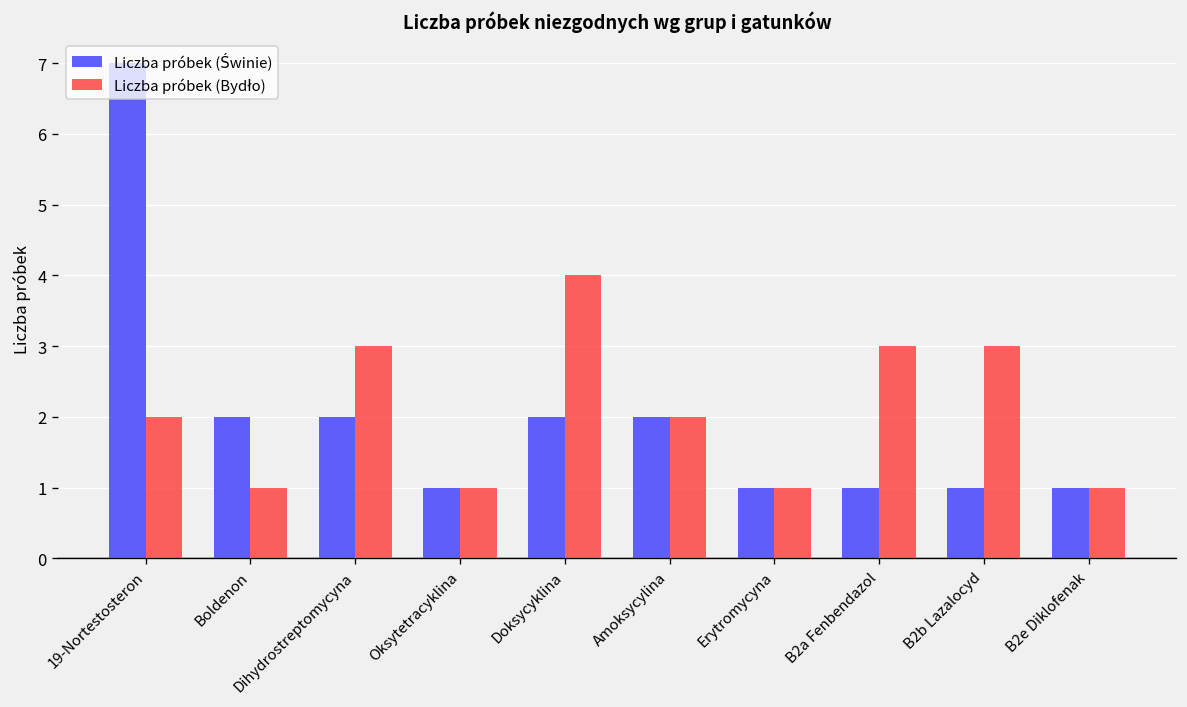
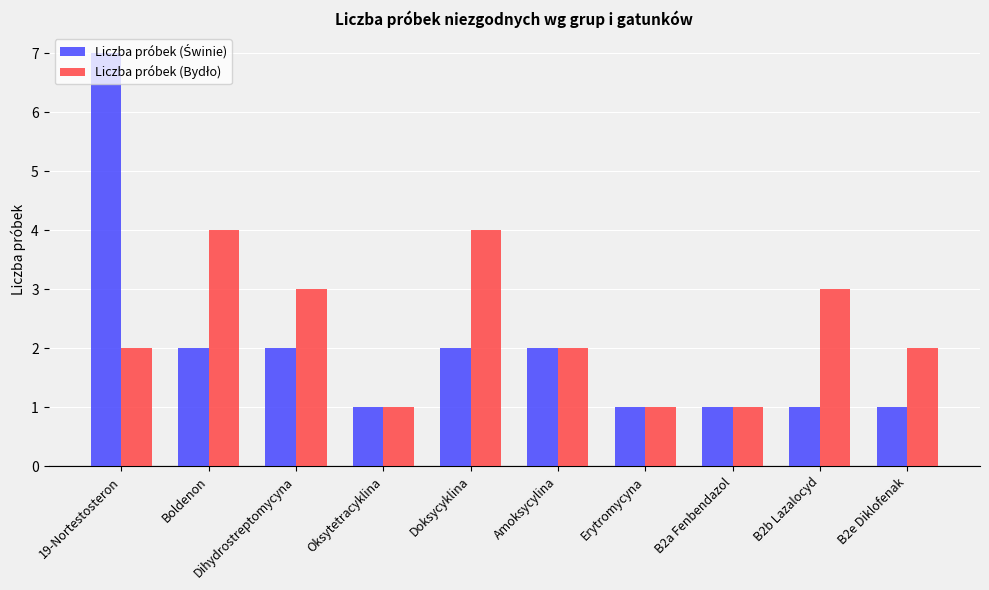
Liczba próbek (Bydło), Boldenon: 1 -> 4
Liczba próbek (Bydło), B2a Fenbendazol: 3 -> 1
Liczba próbek (Bydło), B2e Diklofenak: 1 -> 2
